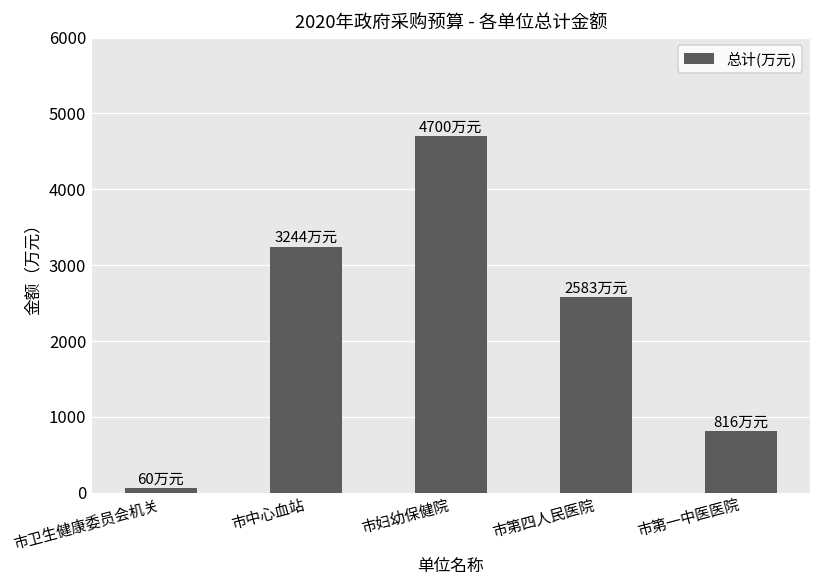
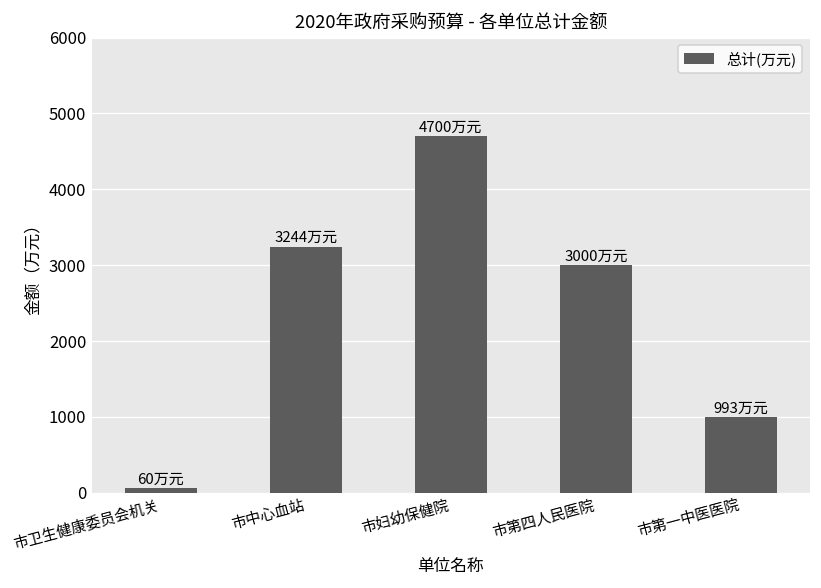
市第四人民医院: 2583 -> 3000
市第一中医医院: 816 -> 993
